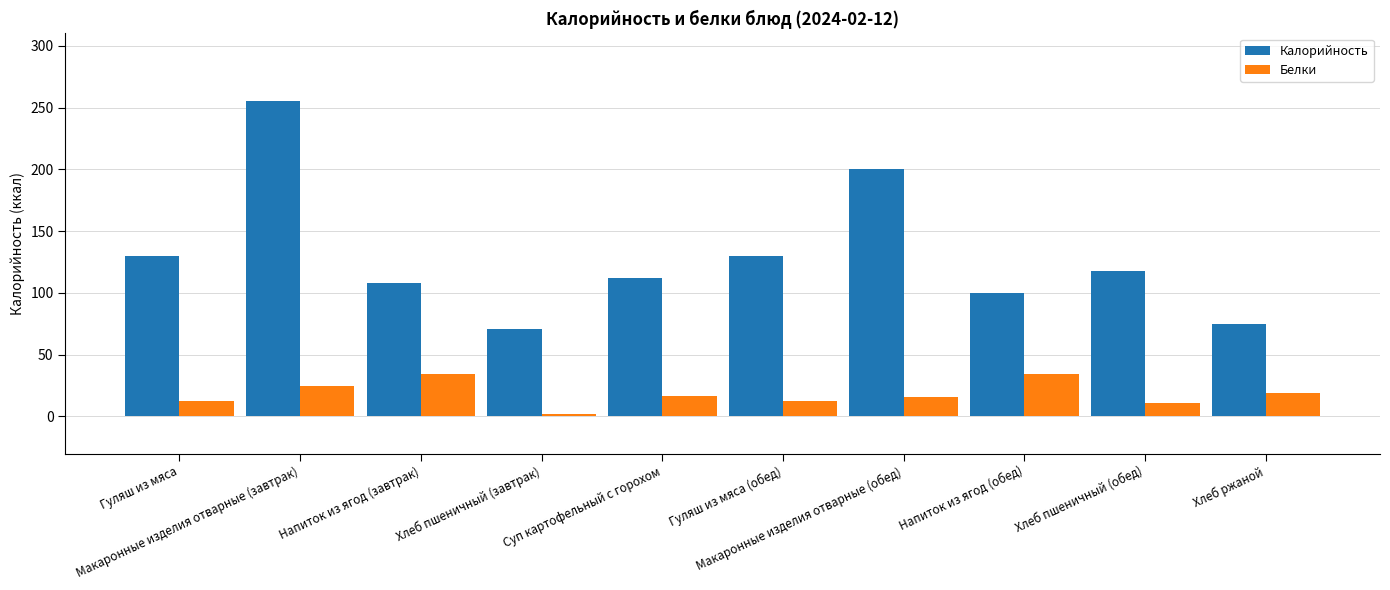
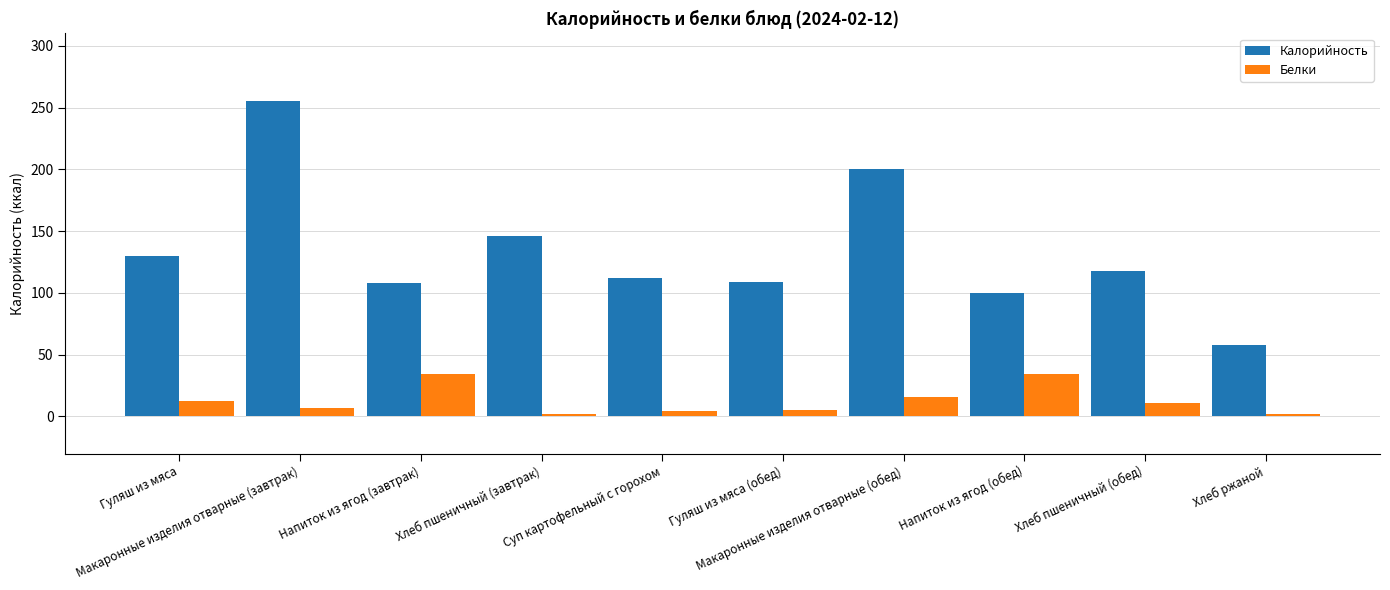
Белки, Макаронные изделия отварные (завтрак): 25 -> 7
Калорийность, Хлеб пшеничный (завтрак): 71 -> 146
Белки, Суп картофельный с горохом: 17 -> 5
Калорийность, Гуляш из мяса (обед): 130 -> 109
Белки, Гуляш из мяса (обед): 13 -> 5
Калорийность, Хлеб ржаной: 75 -> 58
Белки, Хлеб ржаной: 19 -> 2
